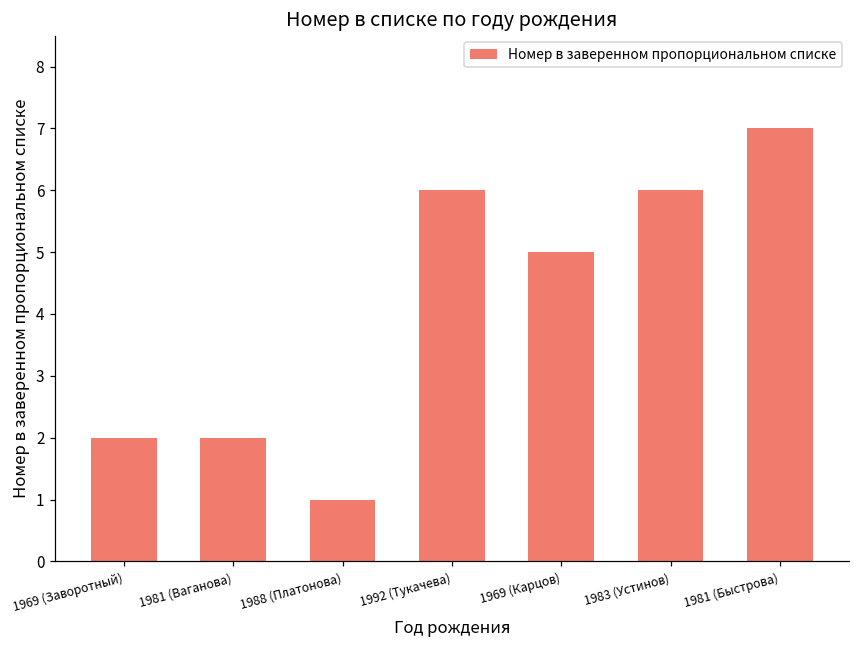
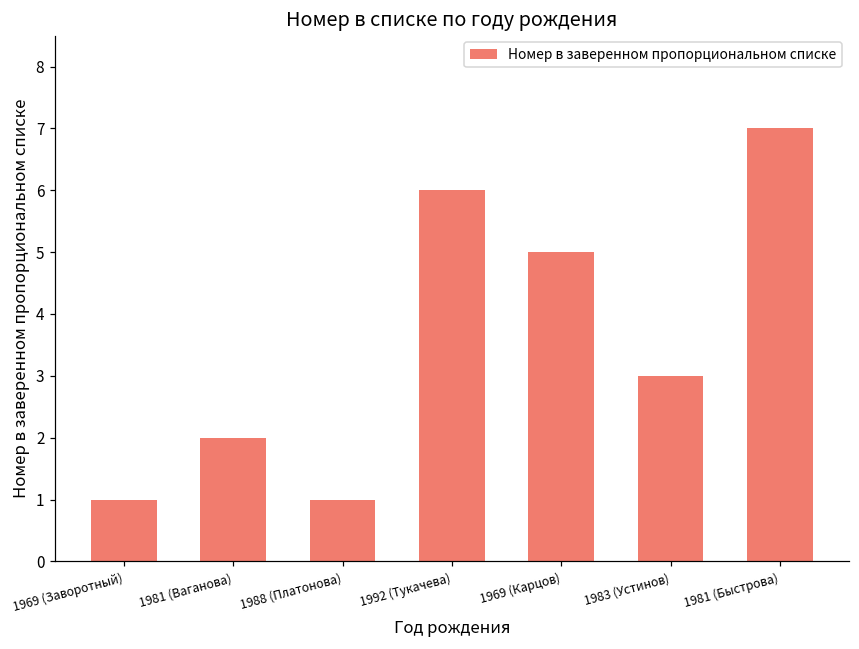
1969 (Заворотный): 2 -> 1
1983 (Устинов): 6 -> 3
